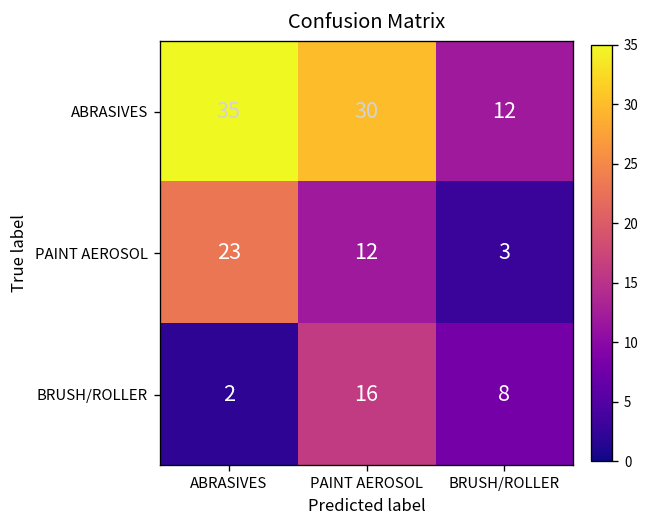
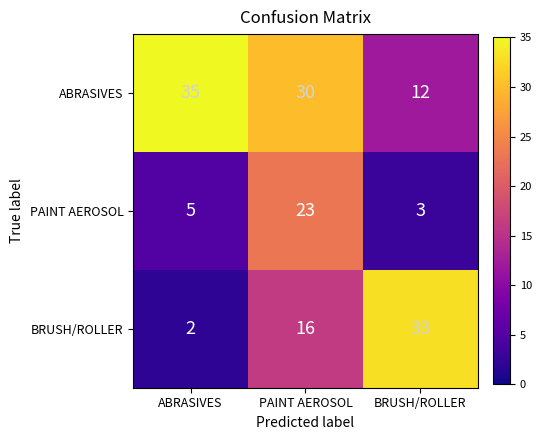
PAINT AEROSOL, ABRASIVES: 23 -> 5
PAINT AEROSOL, PAINT AEROSOL: 12 -> 23
BRUSH/ROLLER, BRUSH/ROLLER: 8 -> 33
